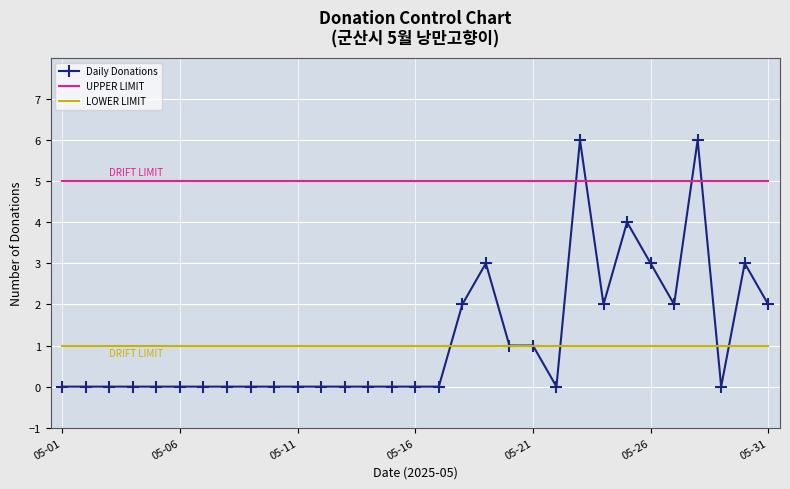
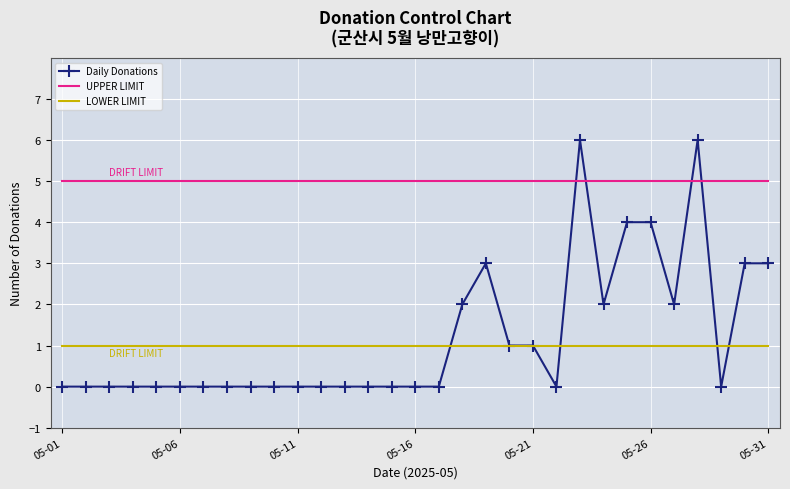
Daily Donations, 05-26: 3 -> 4
Daily Donations, 05-31: 2 -> 3
